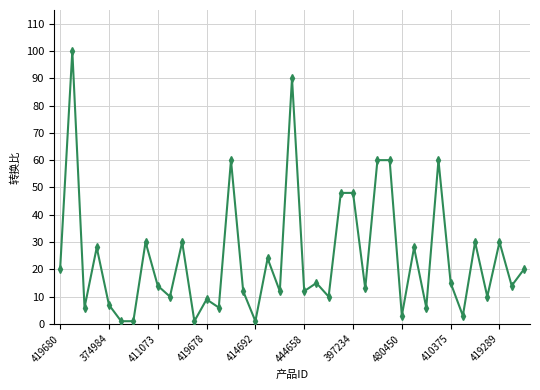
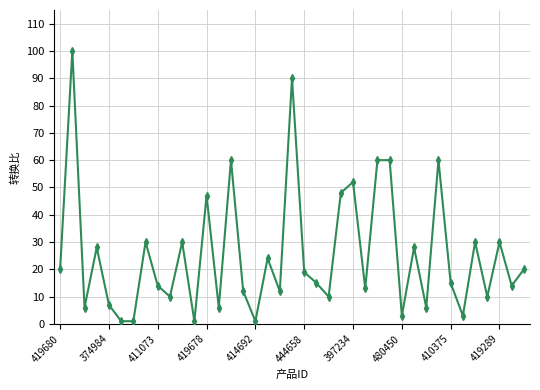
419678: 9 -> 47
444658: 12 -> 19
397234: 48 -> 52
